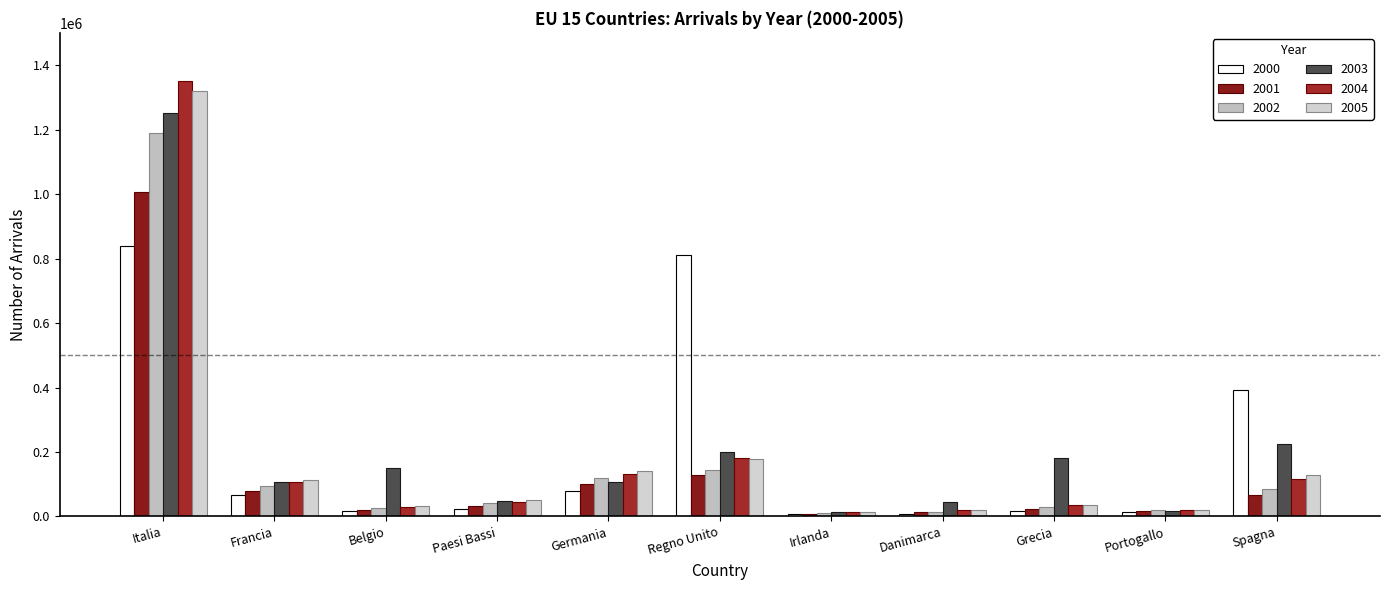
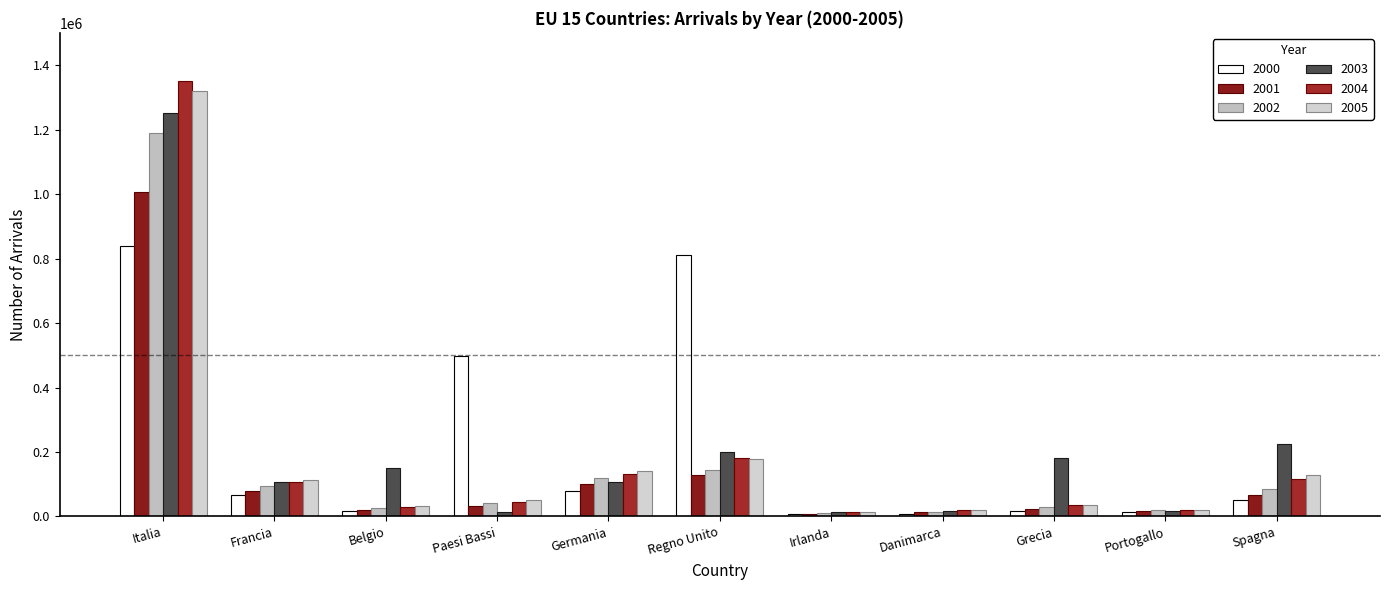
2000, Paesi Bassi: 20000 -> 500000
2003, Paesi Bassi: 50000 -> 10000
2003, Danimarca: 50000 -> 20000
2000, Spagna: 390000 -> 50000
